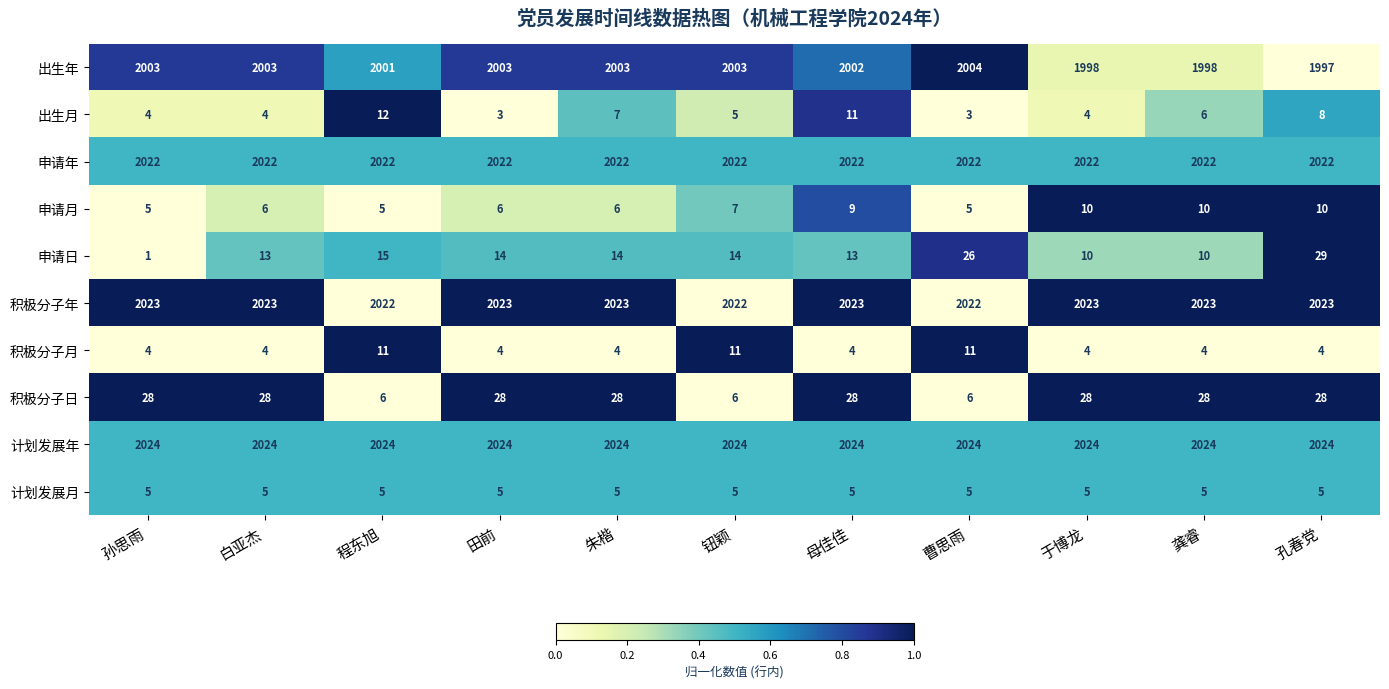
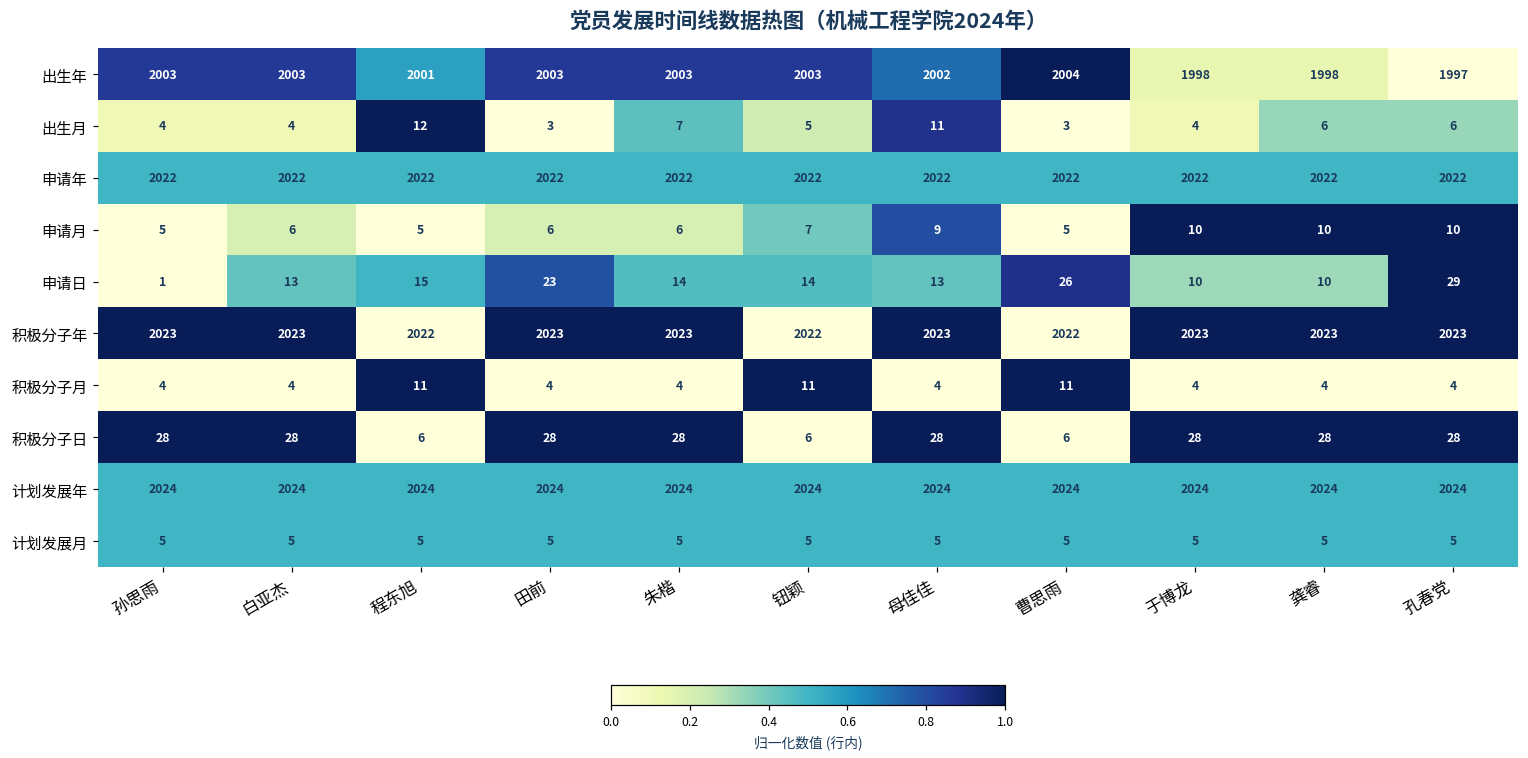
出生月, 孔春党: 8 -> 6
申请日, 田前: 14 -> 23
